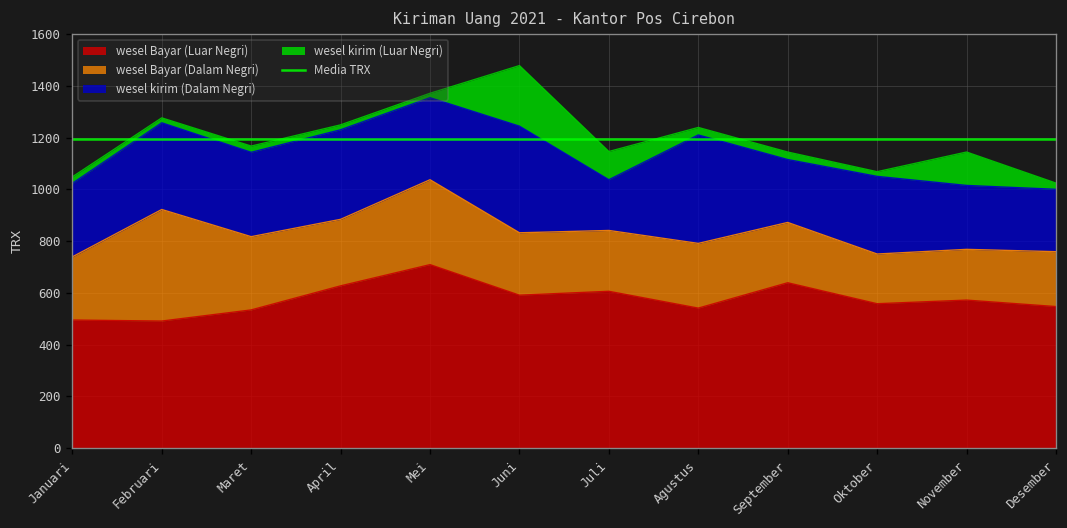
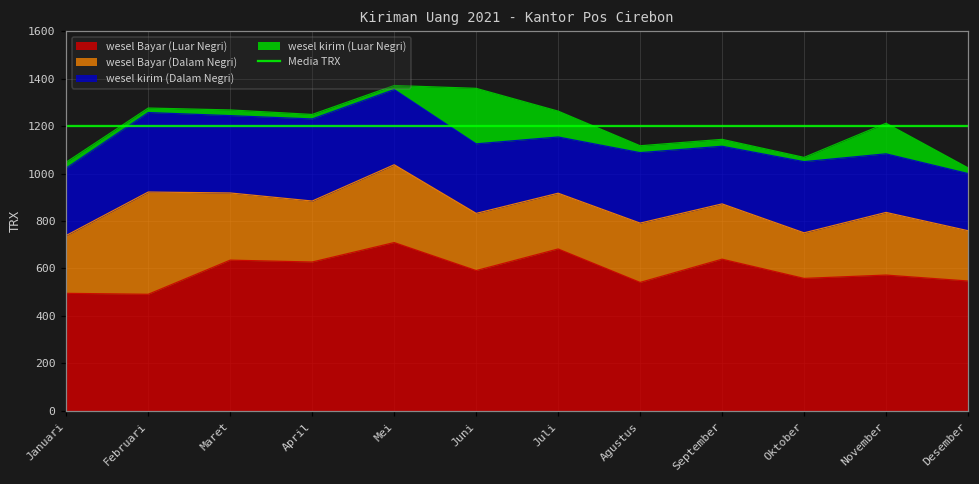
wesel Bayar (Luar Negri), Maret: 530 -> 640
wesel kirim (Dalam Negri), Juni: 410 -> 290
wesel Bayar (Luar Negri), Juli: 610 -> 680
wesel kirim (Dalam Negri), Juli: 200 -> 240
wesel kirim (Dalam Negri), Agustus: 420 -> 300
wesel Bayar (Dalam Negri), November: 200 -> 260
